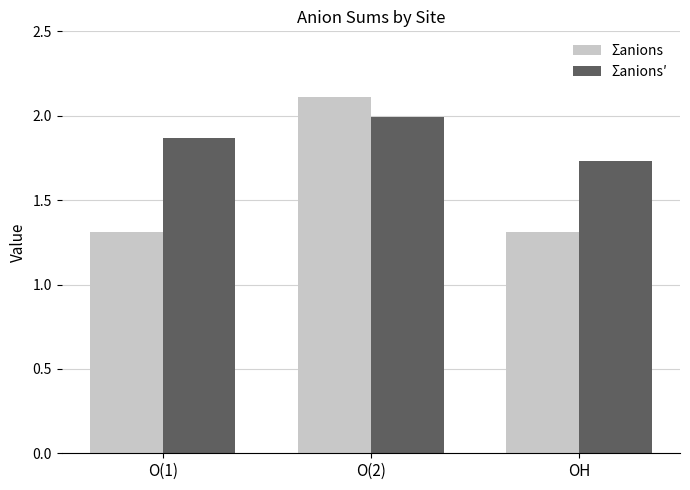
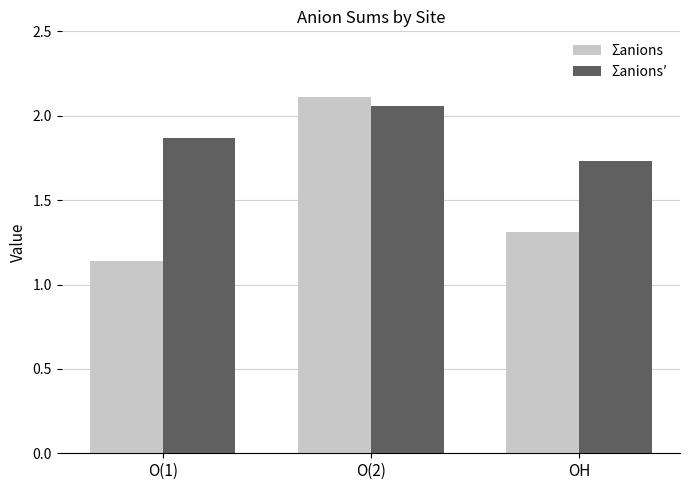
Σanions, O(1): 1.31 -> 1.14
Σanions′, O(2): 1.99 -> 2.06
